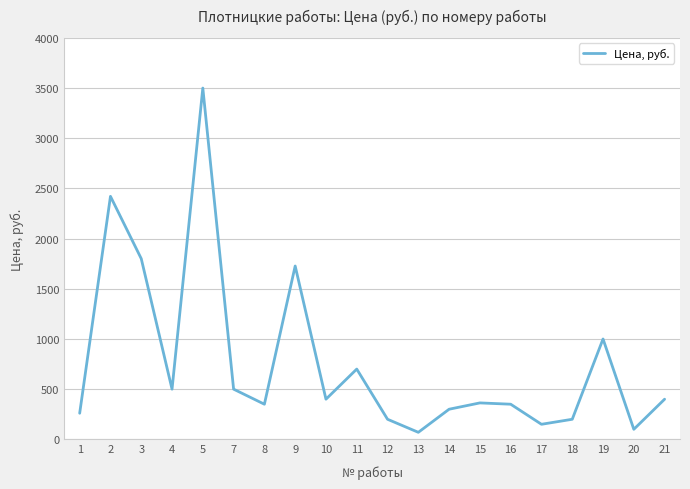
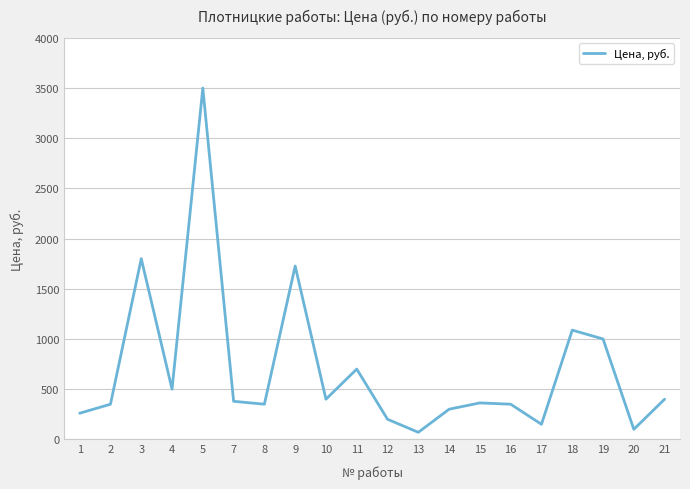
2: 2420 -> 350
7: 500 -> 380
18: 200 -> 1090
